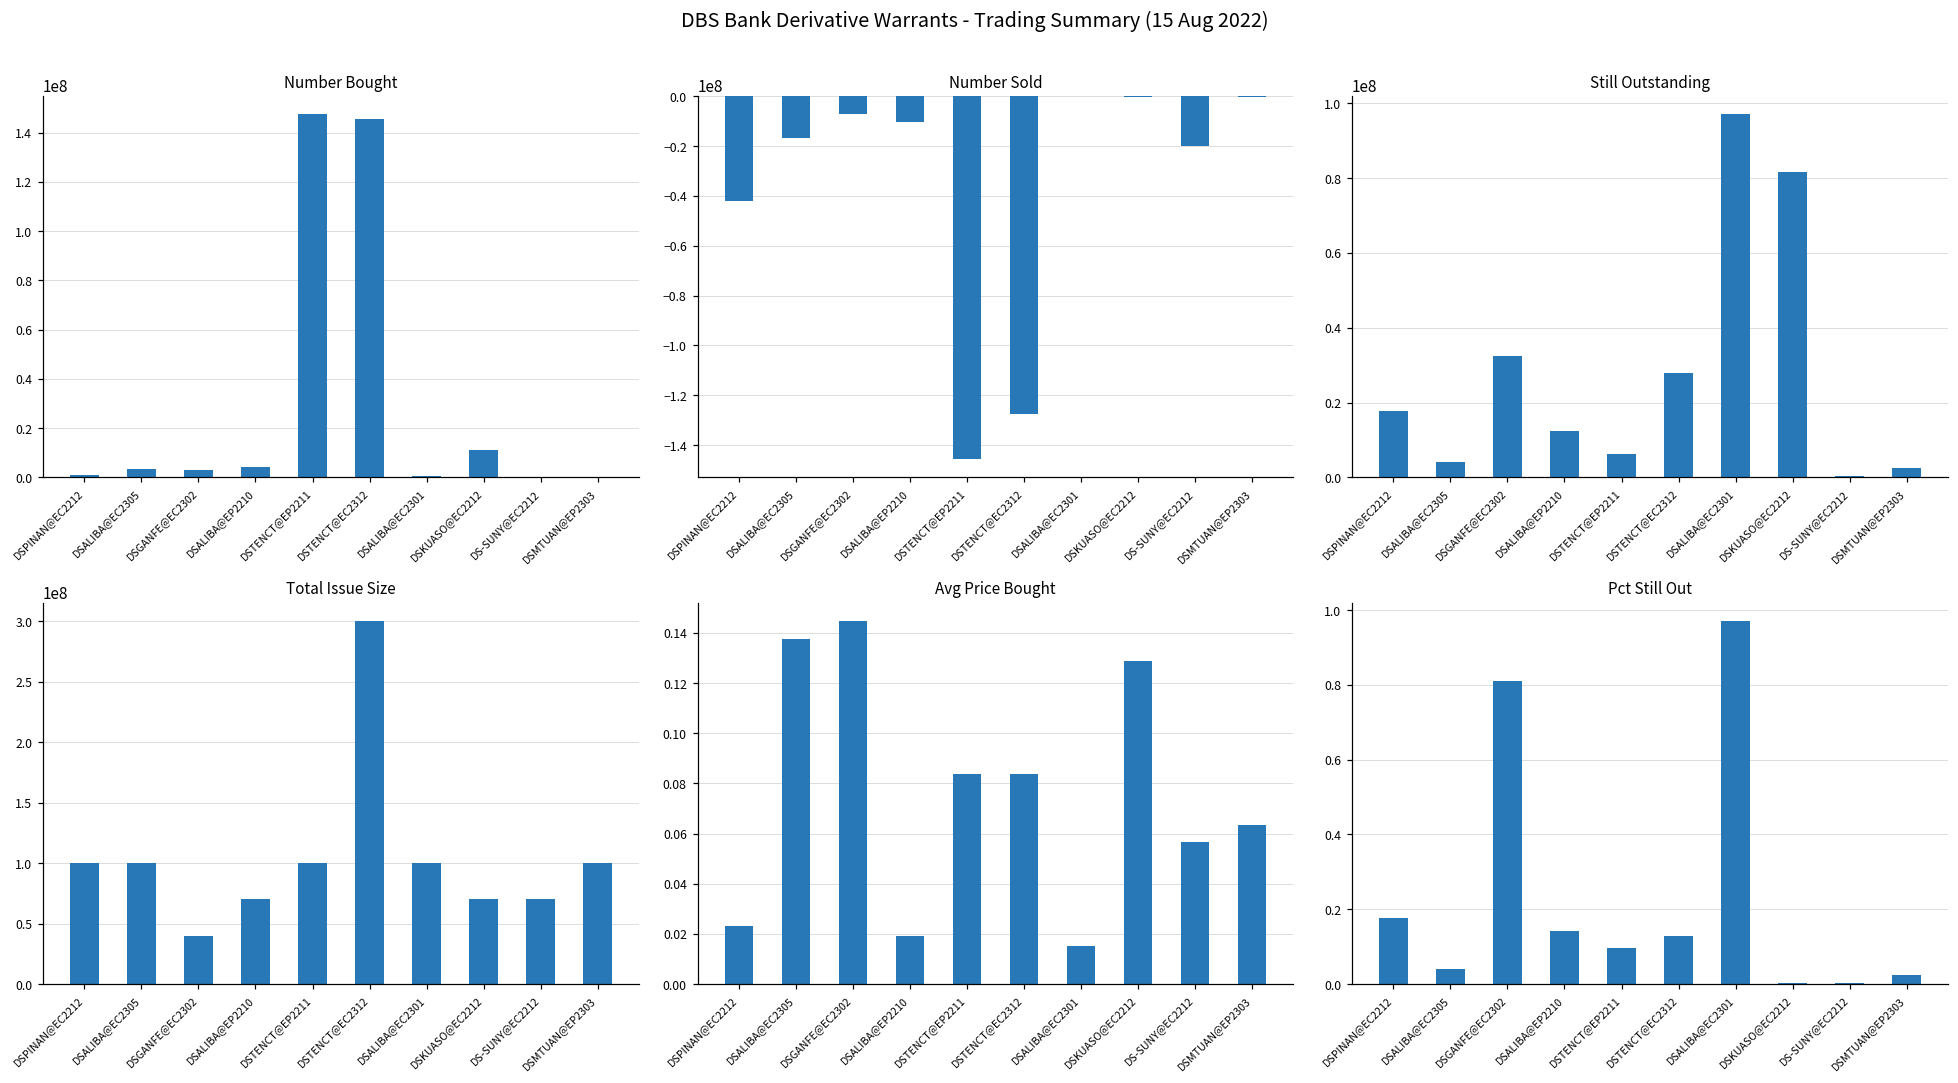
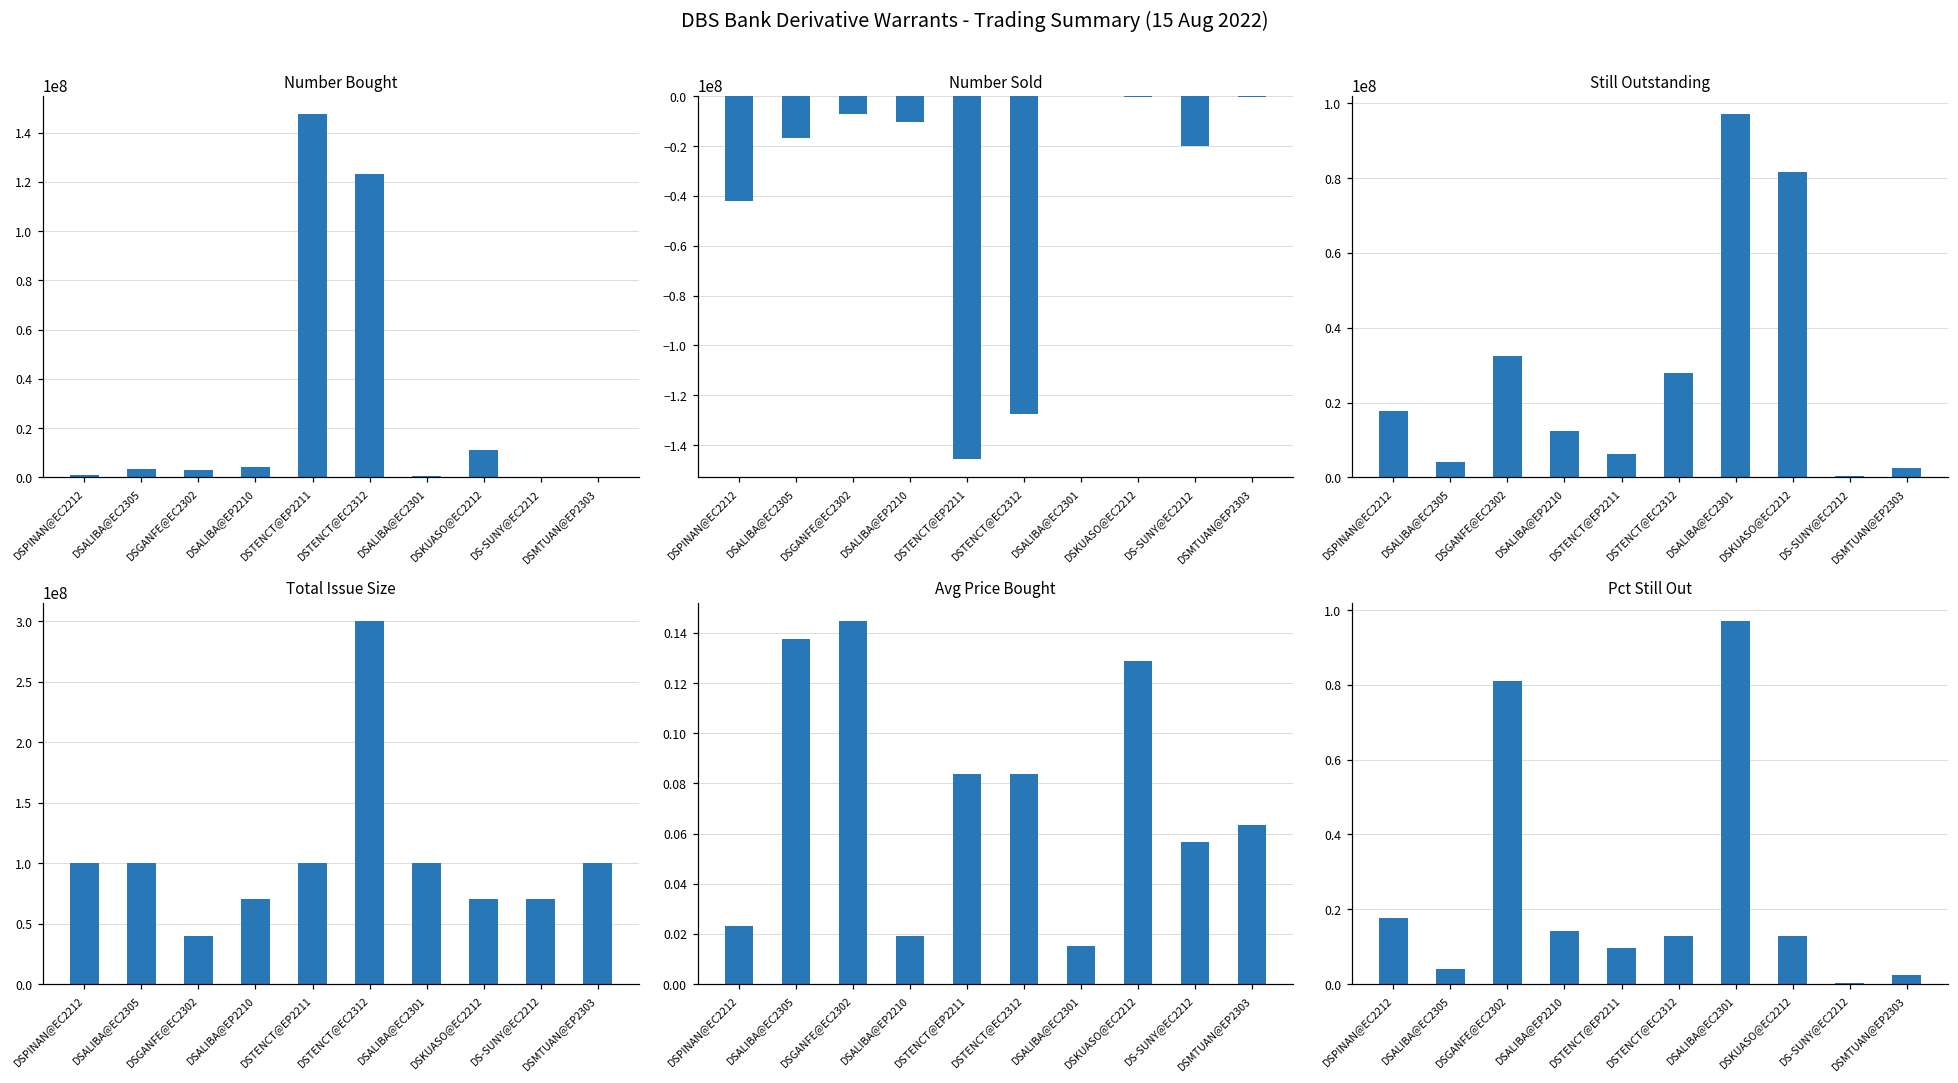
Number Bought, DSTENCT@EC2312: 146000000 -> 123000000
Pct Still Out, DSKUASO@EC2212: 0.00 -> 0.13
